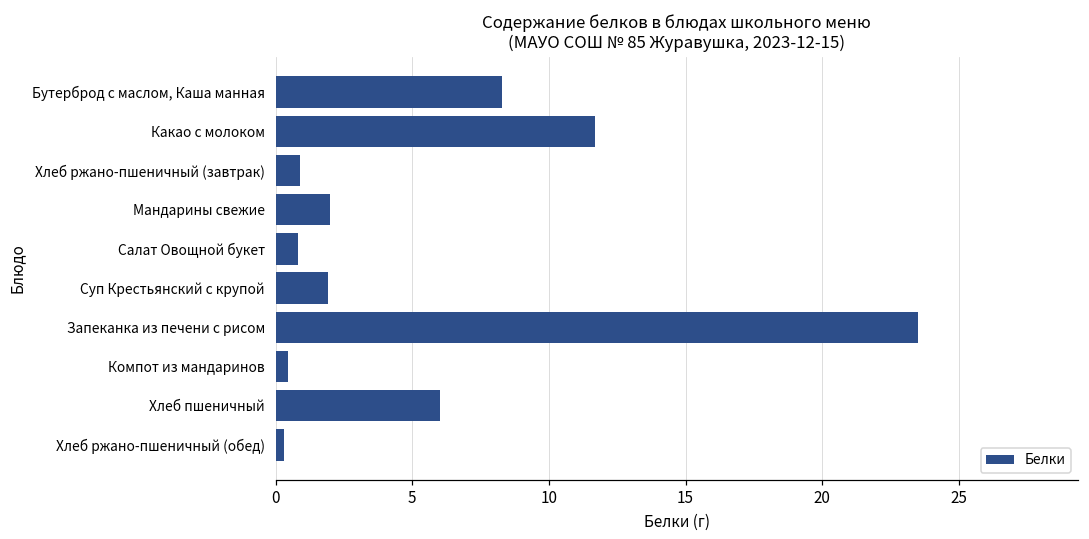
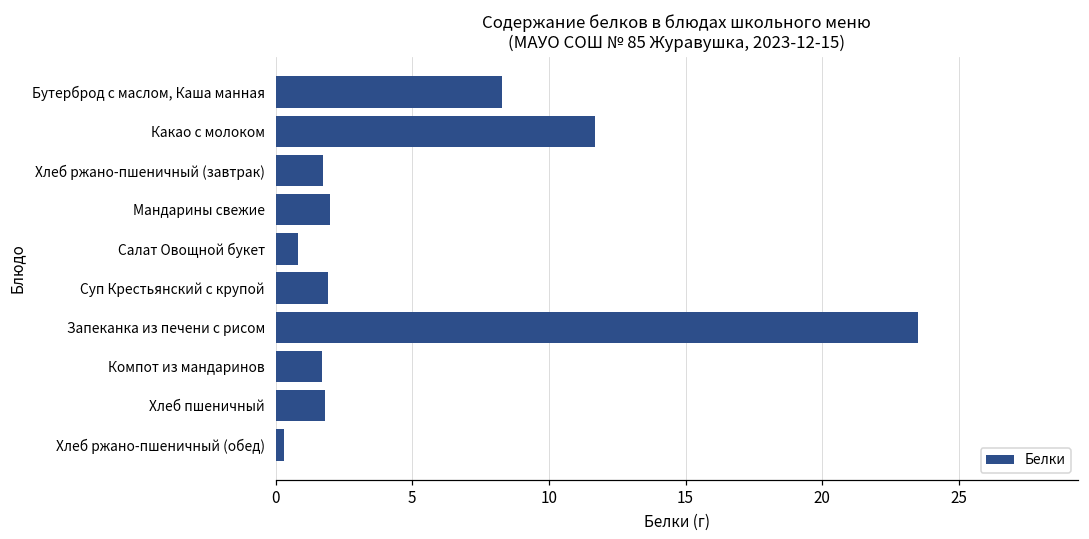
Хлеб ржано-пшеничный (завтрак): 0.9 -> 1.7
Компот из мандаринов: 0.4 -> 1.7
Хлеб пшеничный: 6.0 -> 1.8
